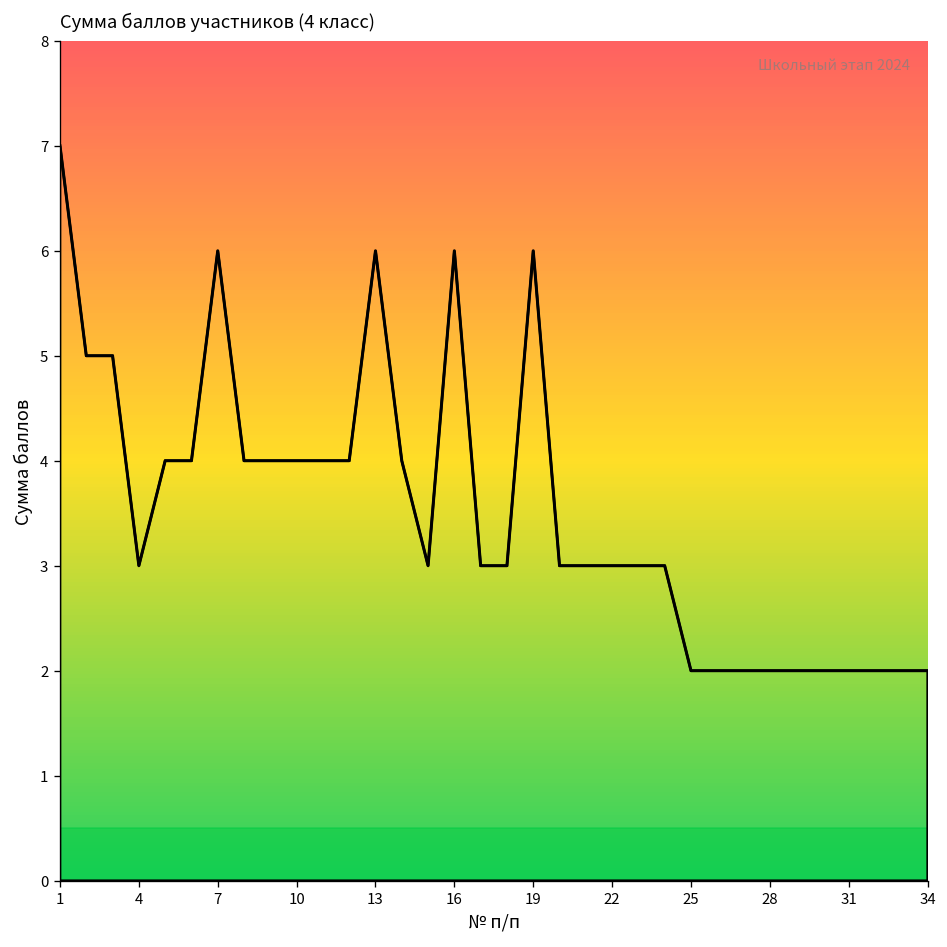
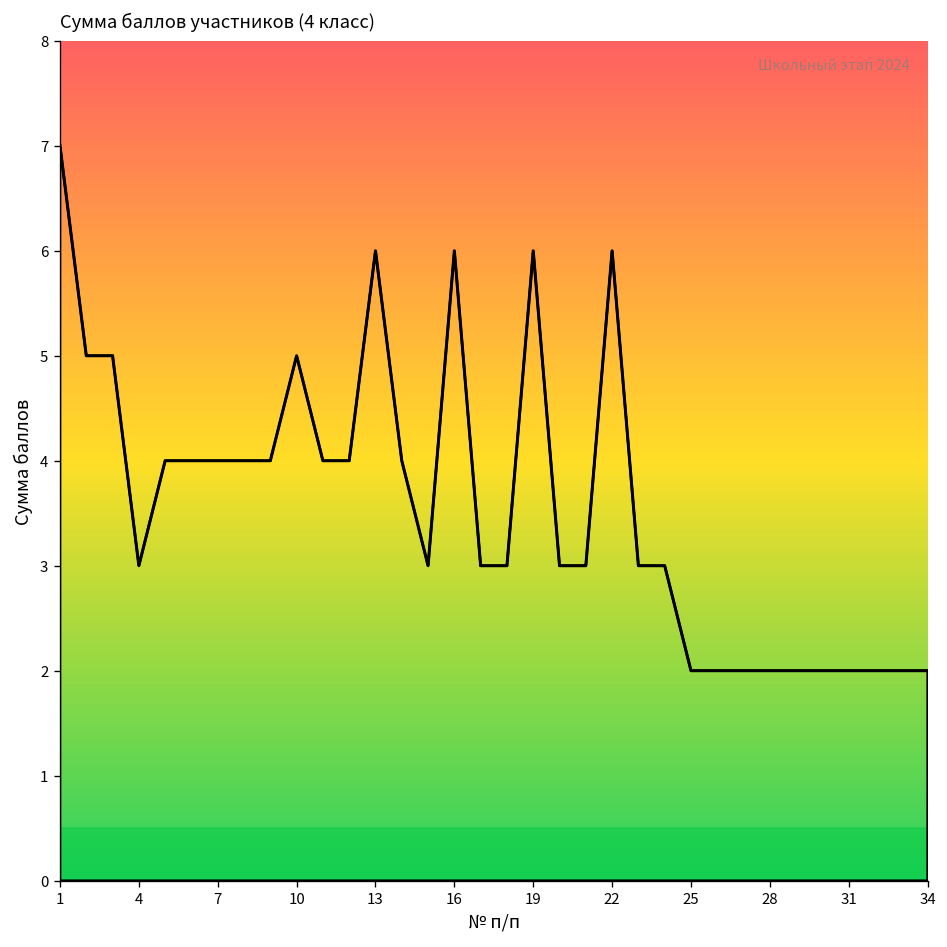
7: 6 -> 4
10: 4 -> 5
22: 3 -> 6
